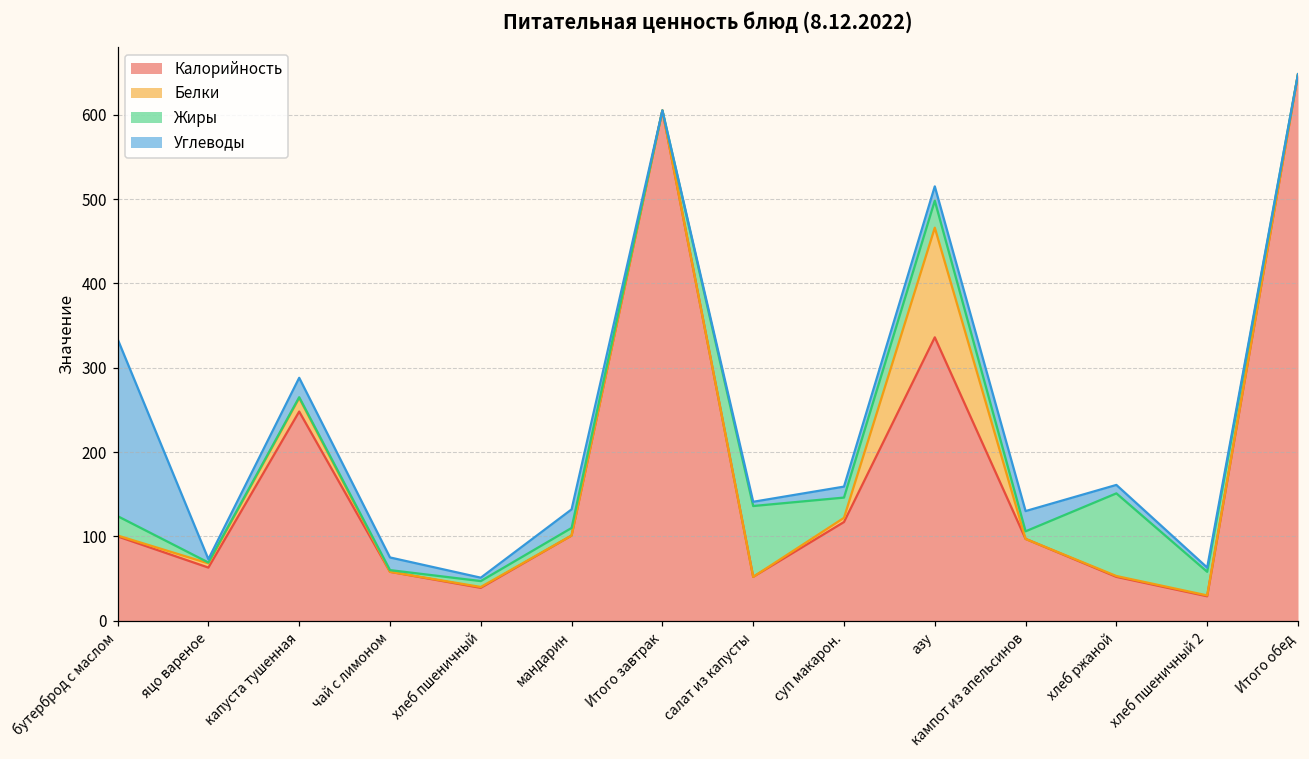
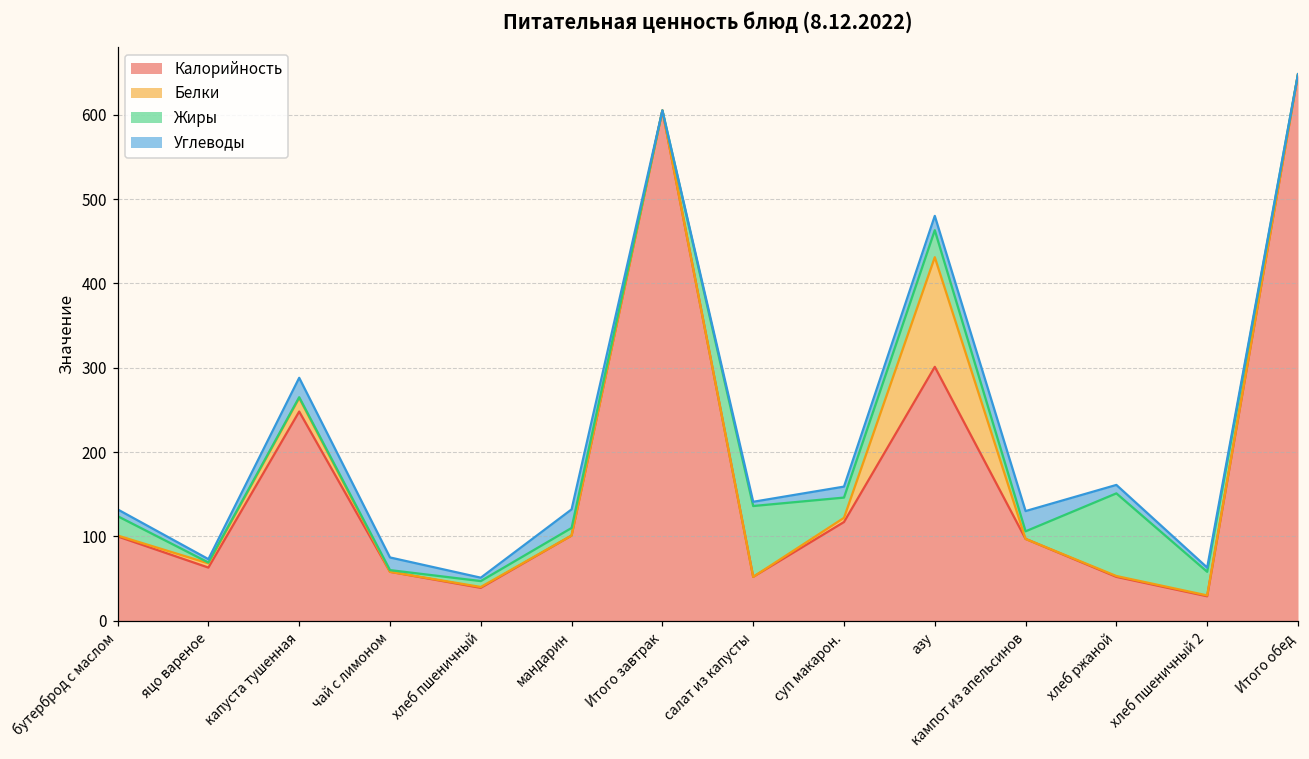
Углеводы, бутерброд с маслом: 210 -> 10
Калорийность, азу: 340 -> 300
